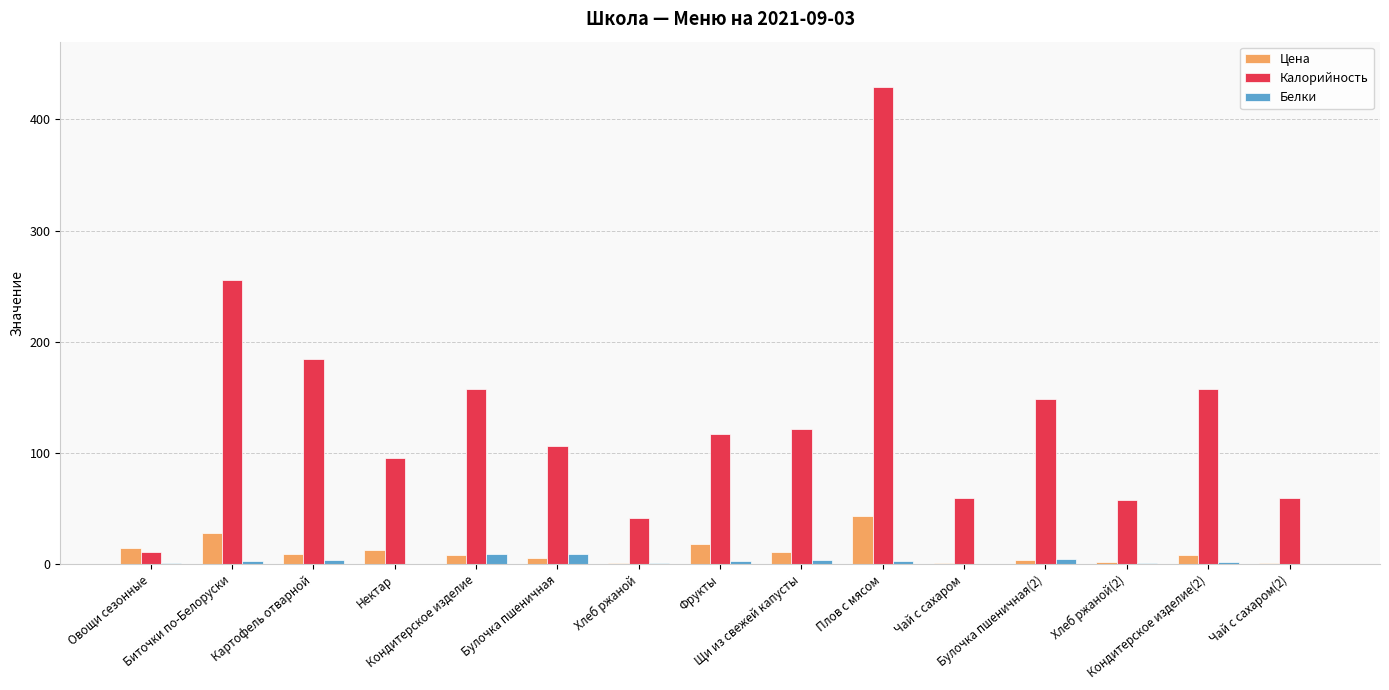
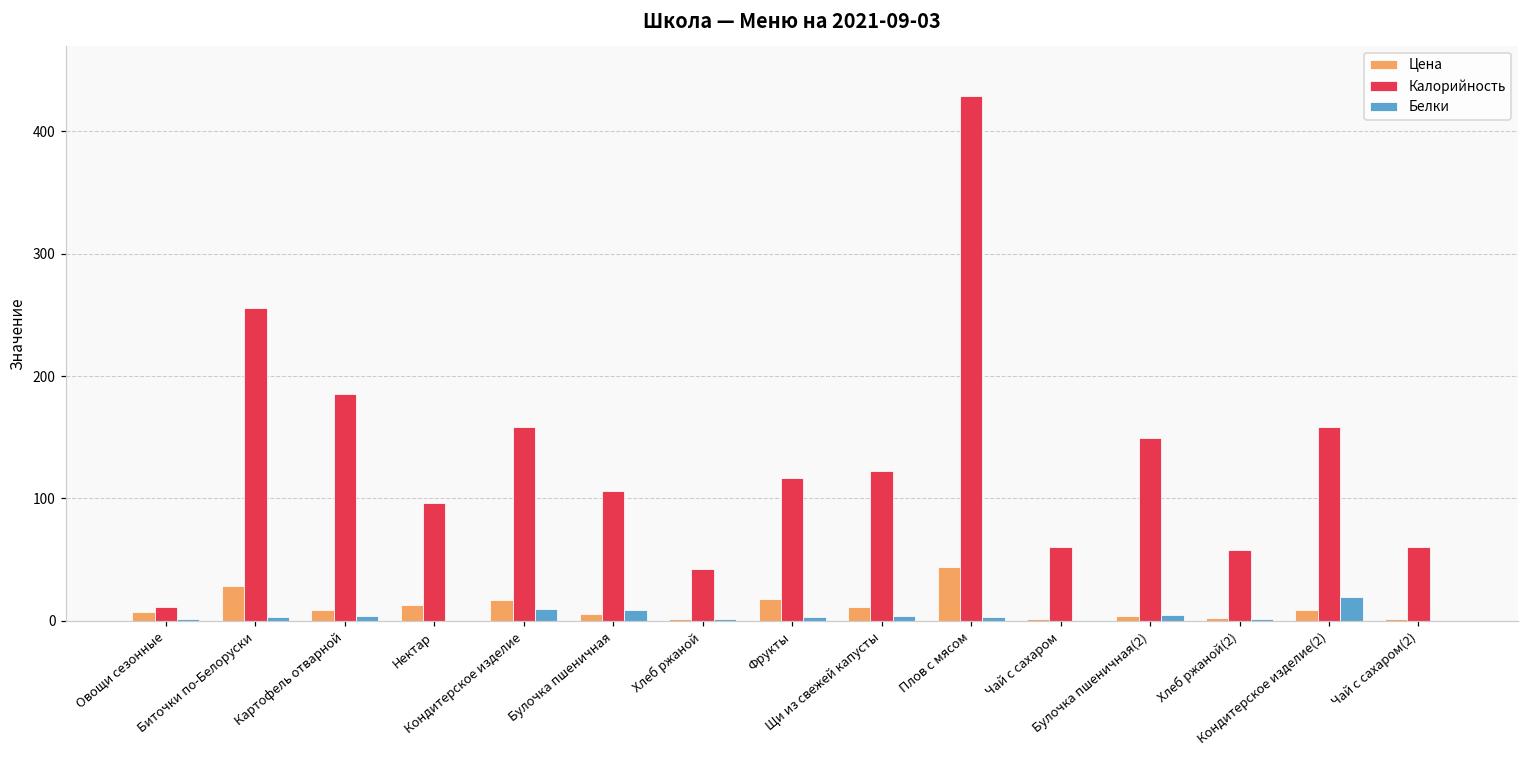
Цена, Овощи сезонные: 15 -> 7
Цена, Кондитерское изделие: 9 -> 17
Белки, Кондитерское изделие(2): 2 -> 20
